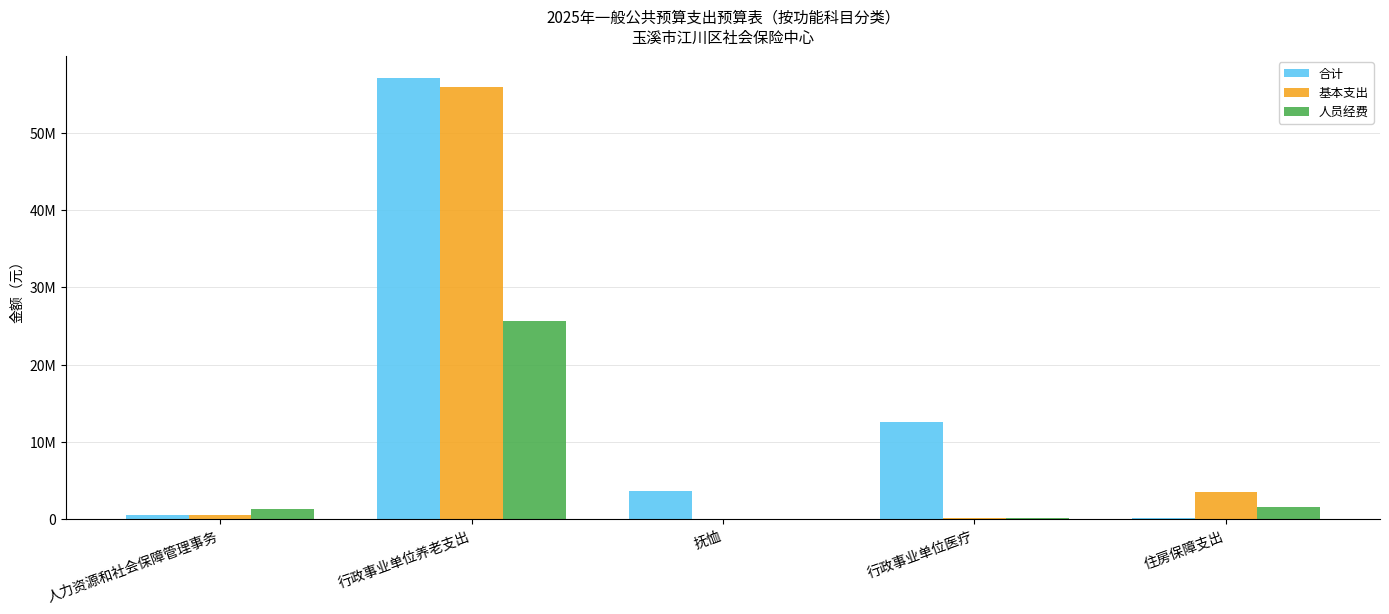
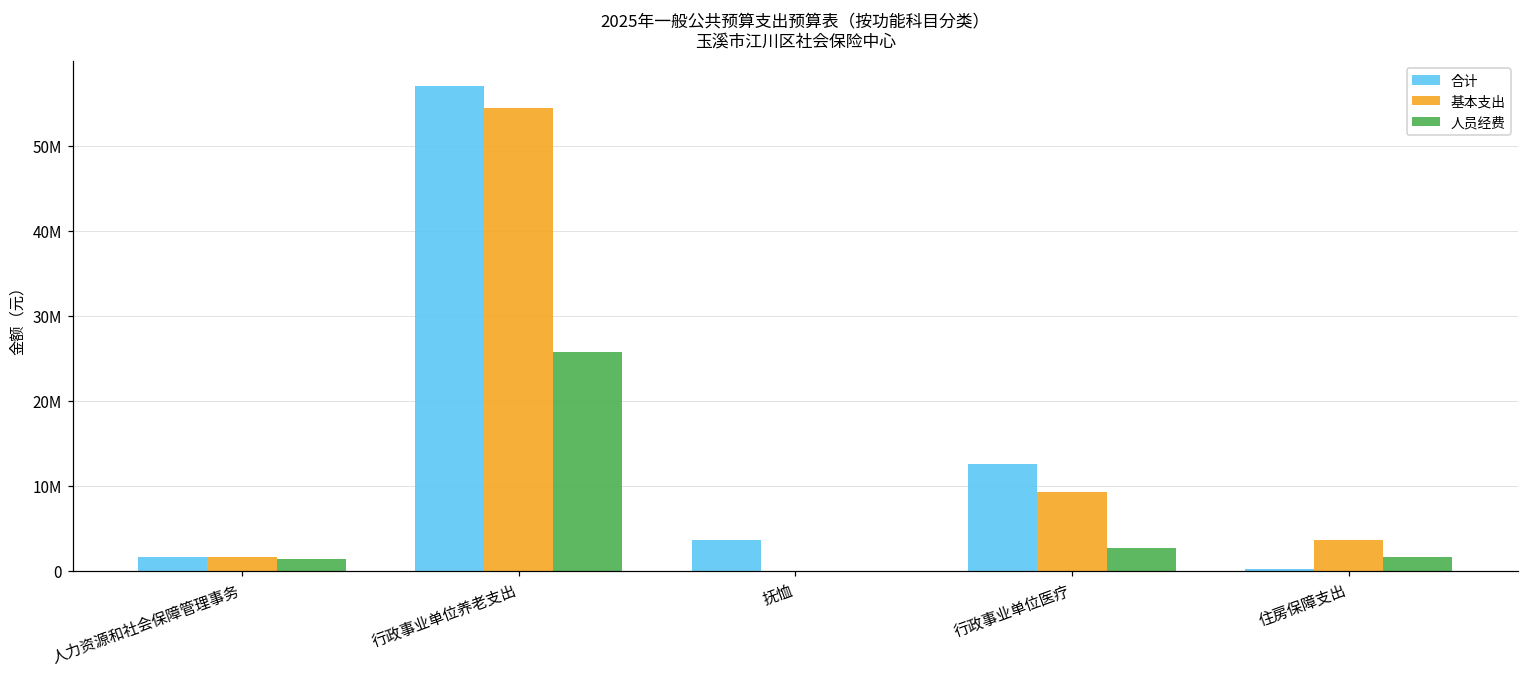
合计, 人力资源和社会保障管理事务: 1000000 -> 2000000
基本支出, 人力资源和社会保障管理事务: 1000000 -> 2000000
基本支出, 行政事业单位养老支出: 56000000 -> 54000000
基本支出, 行政事业单位医疗: 0 -> 9000000
人员经费, 行政事业单位医疗: 0 -> 3000000
